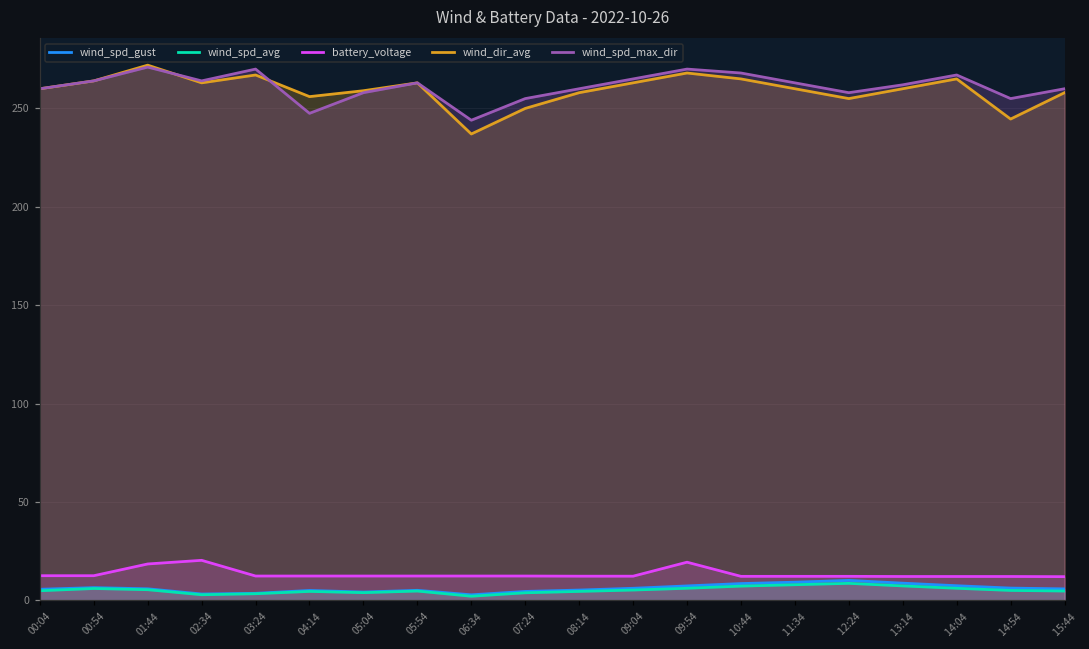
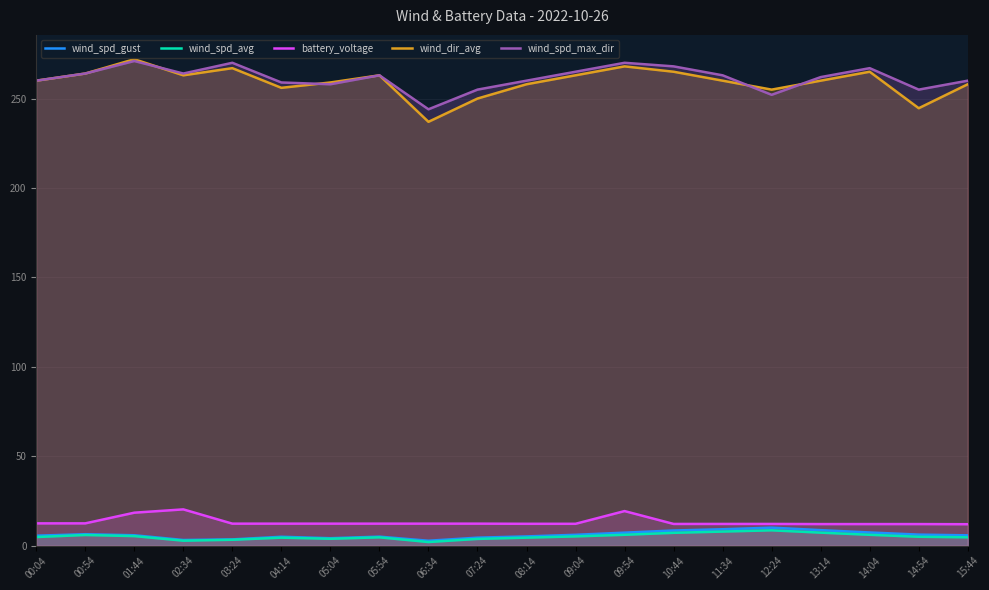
wind_spd_max_dir, 04:14: 248 -> 259
wind_spd_max_dir, 12:24: 258 -> 252
